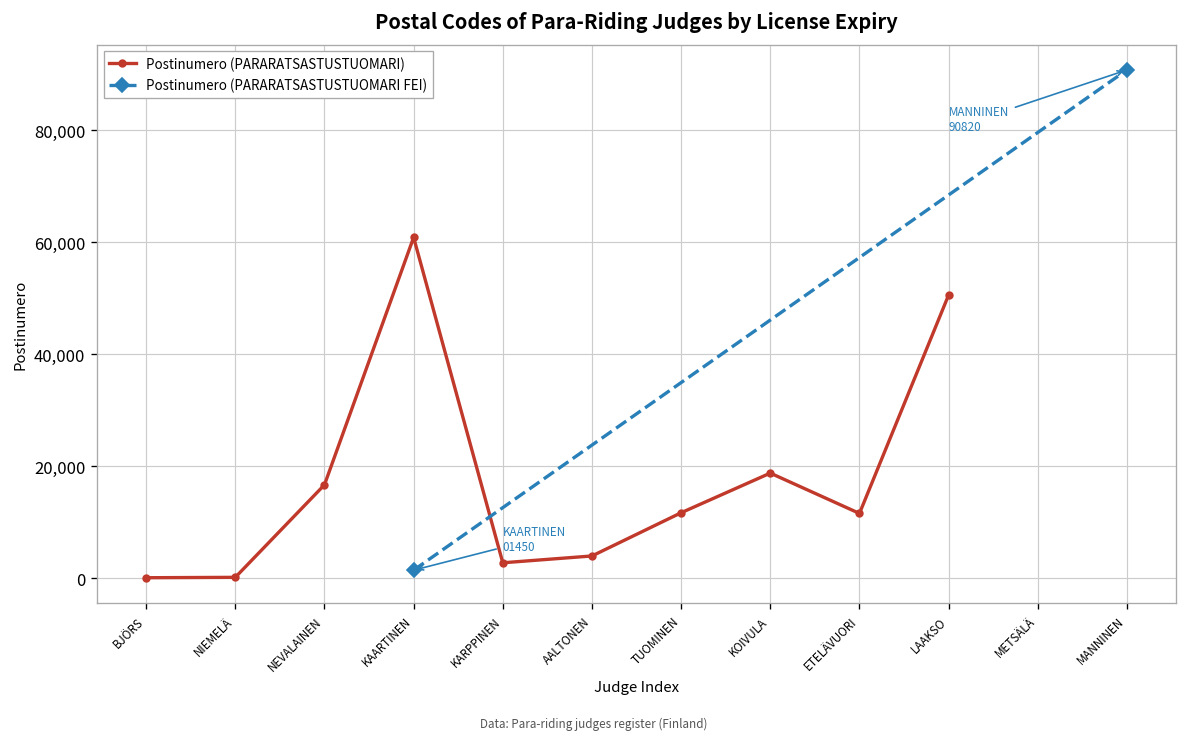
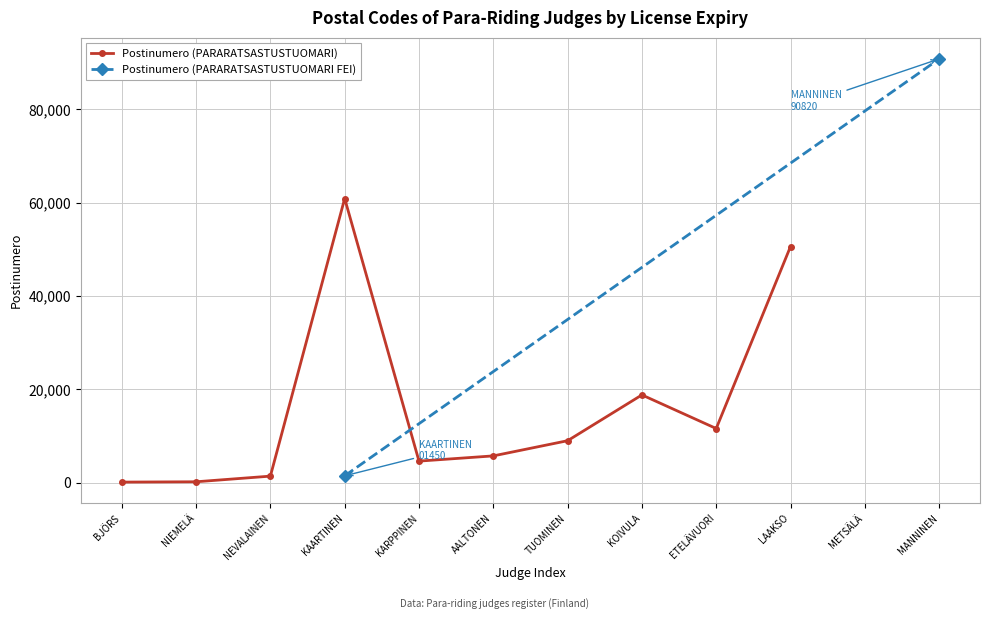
Postinumero (PARARATSASTUSTUOMARI), NEVALAINEN: 17,000 -> 1,000
Postinumero (PARARATSASTUSTUOMARI), KARPPINEN: 3,000 -> 5,000
Postinumero (PARARATSASTUSTUOMARI), AALTONEN: 4,000 -> 6,000
Postinumero (PARARATSASTUSTUOMARI), TUOMINEN: 12,000 -> 9,000
